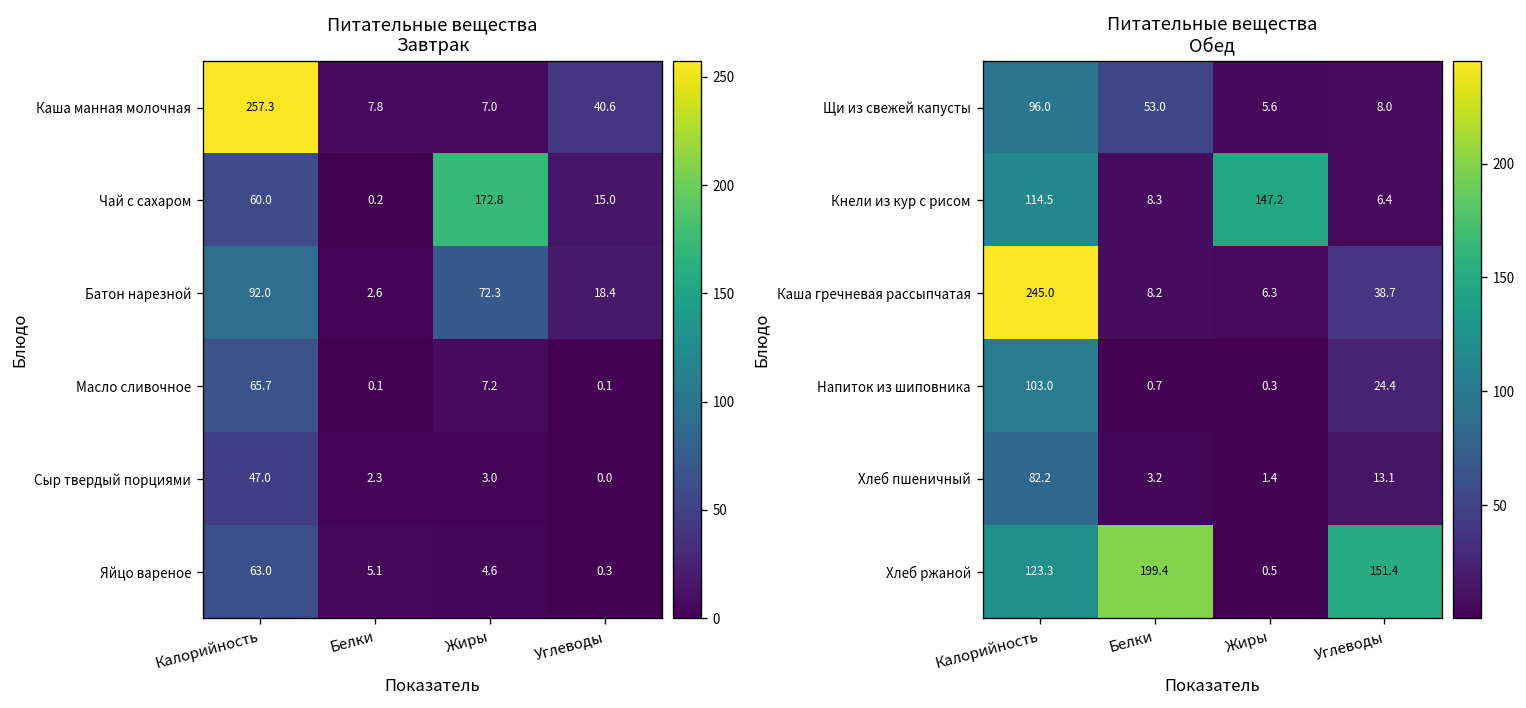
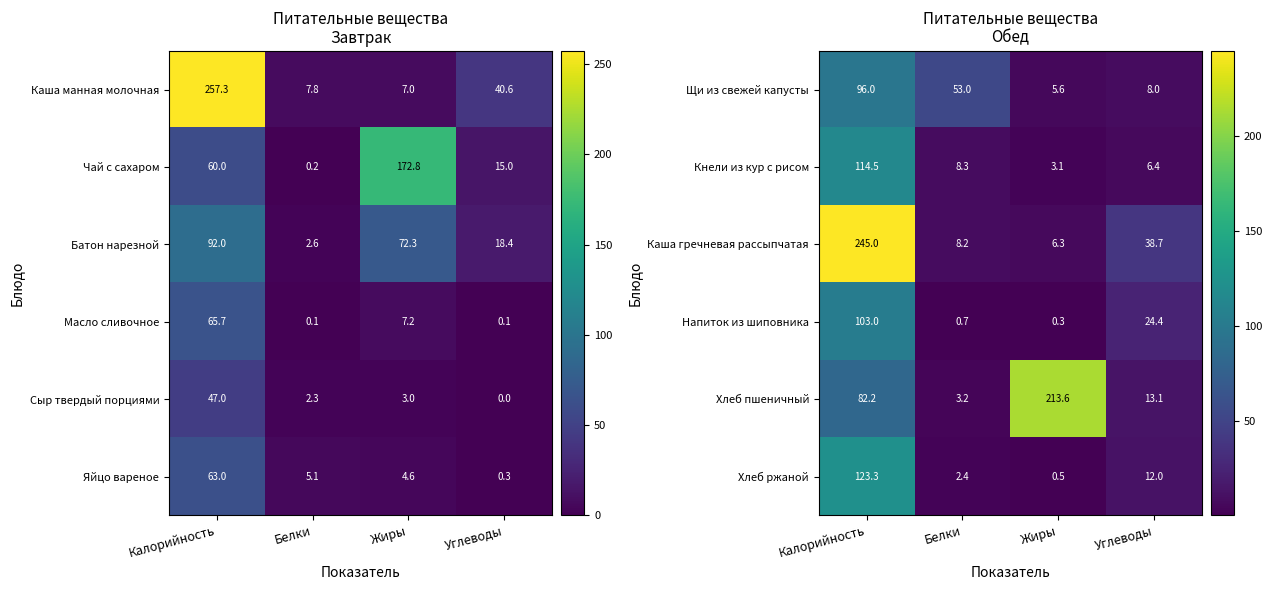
Питательные вещества Обед, Кнели из кур с рисом, Жиры: 147.2 -> 3.1
Питательные вещества Обед, Хлеб пшеничный, Жиры: 1.4 -> 213.6
Питательные вещества Обед, Хлеб ржаной, Белки: 199.4 -> 2.4
Питательные вещества Обед, Хлеб ржаной, Углеводы: 151.4 -> 12.0
